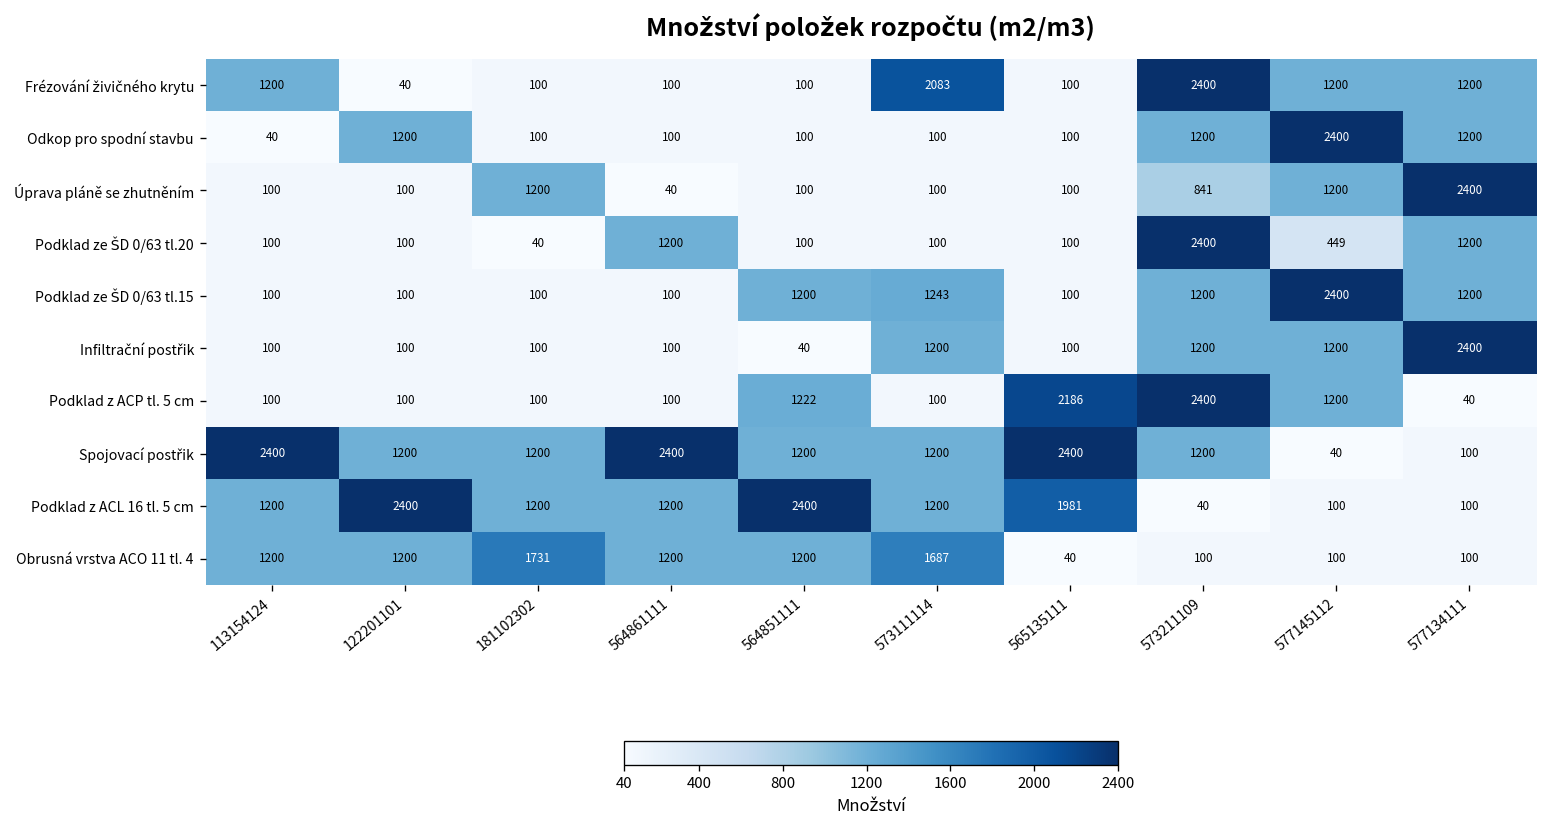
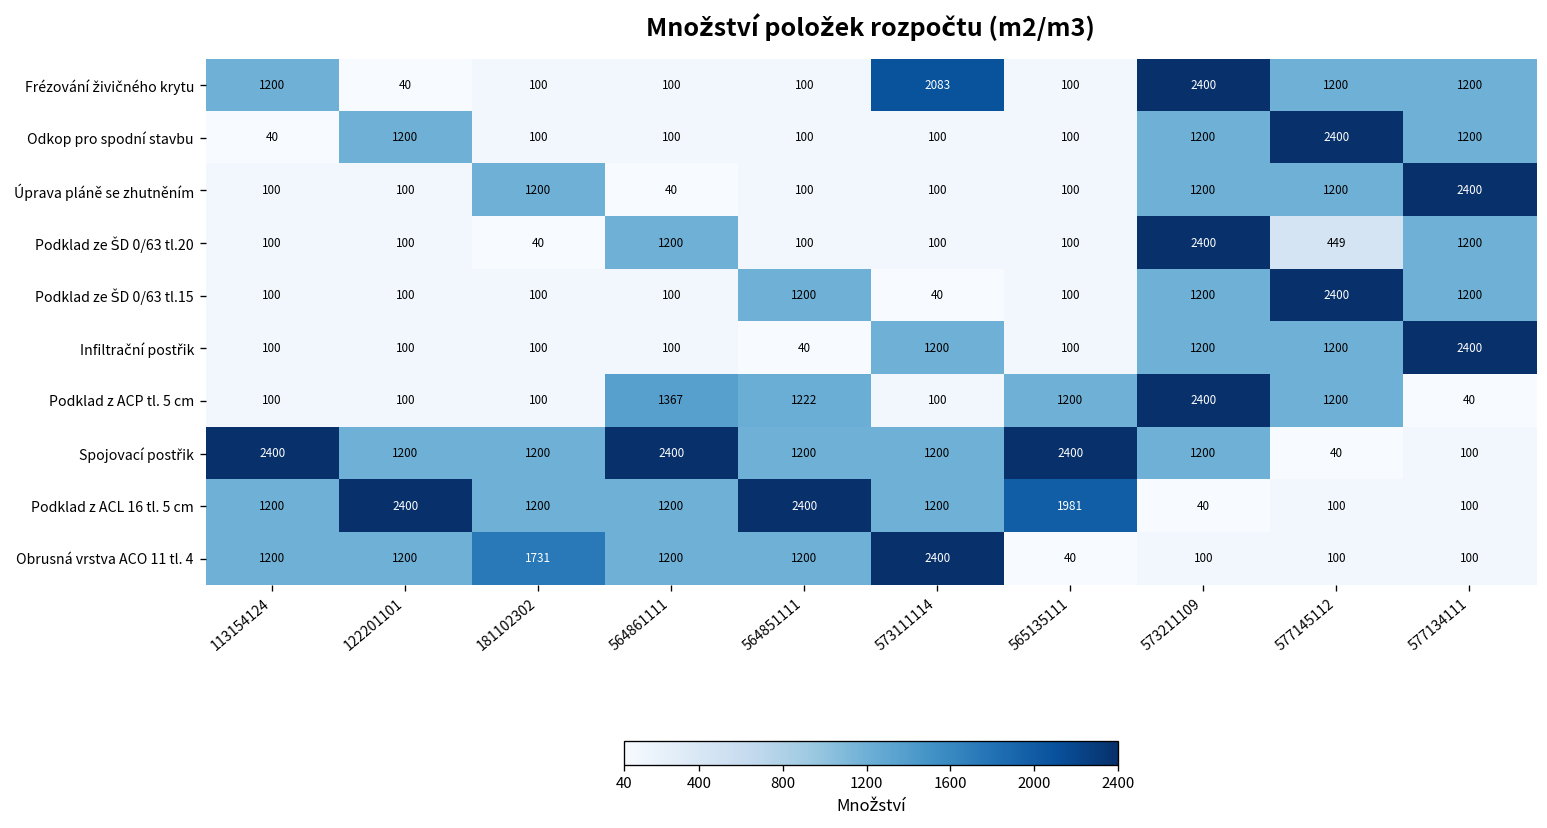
Úprava pláně se zhutněním, 573211109: 841 -> 1200
Podklad ze ŠD 0/63 tl.15, 573111114: 1243 -> 40
Podklad z ACP tl. 5 cm, 564861111: 100 -> 1367
Podklad z ACP tl. 5 cm, 565135111: 2186 -> 1200
Obrusná vrstva ACO 11 tl. 4, 573111114: 1687 -> 2400
